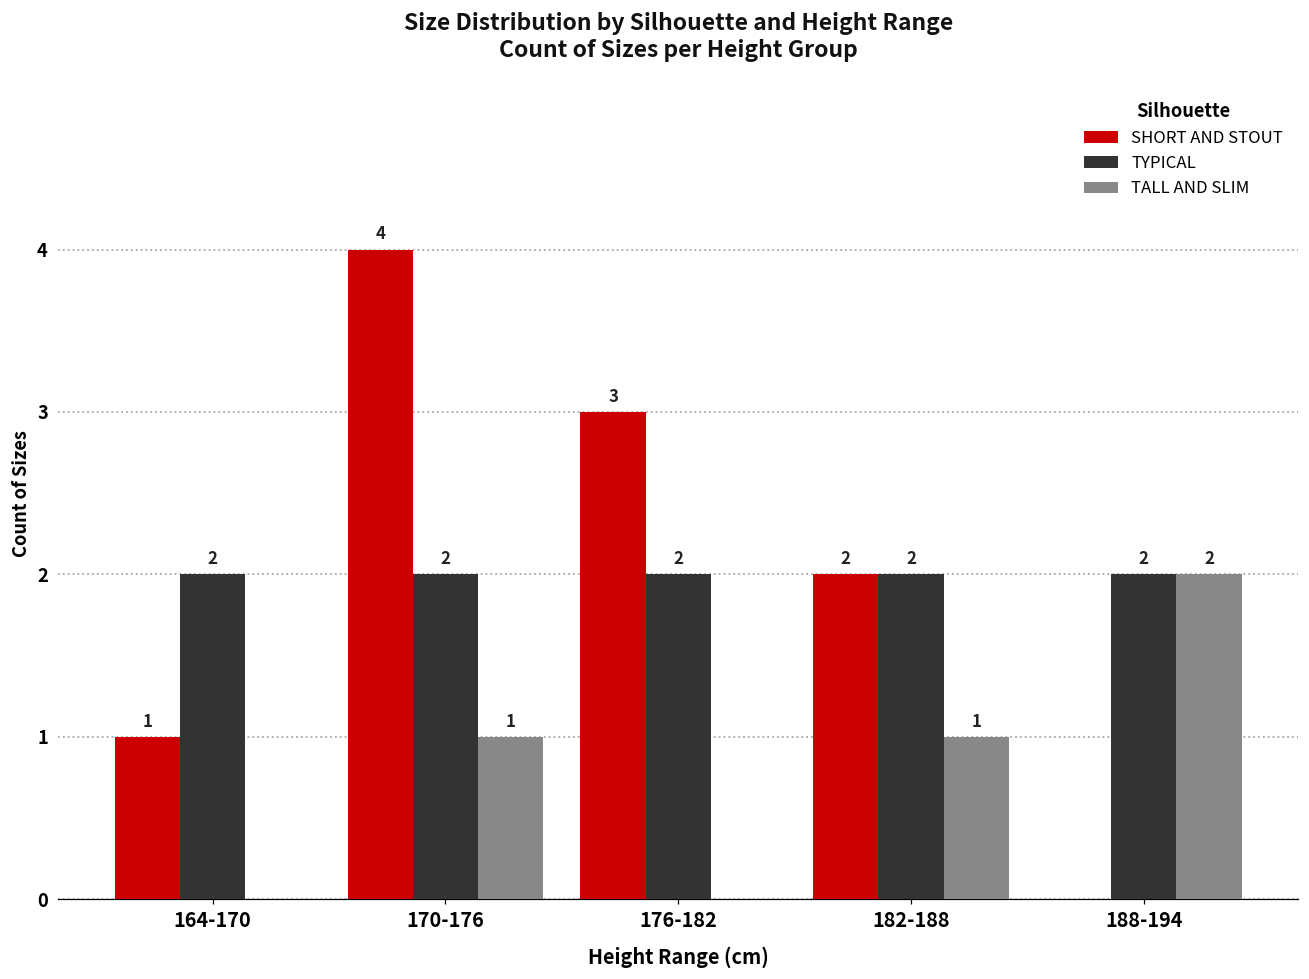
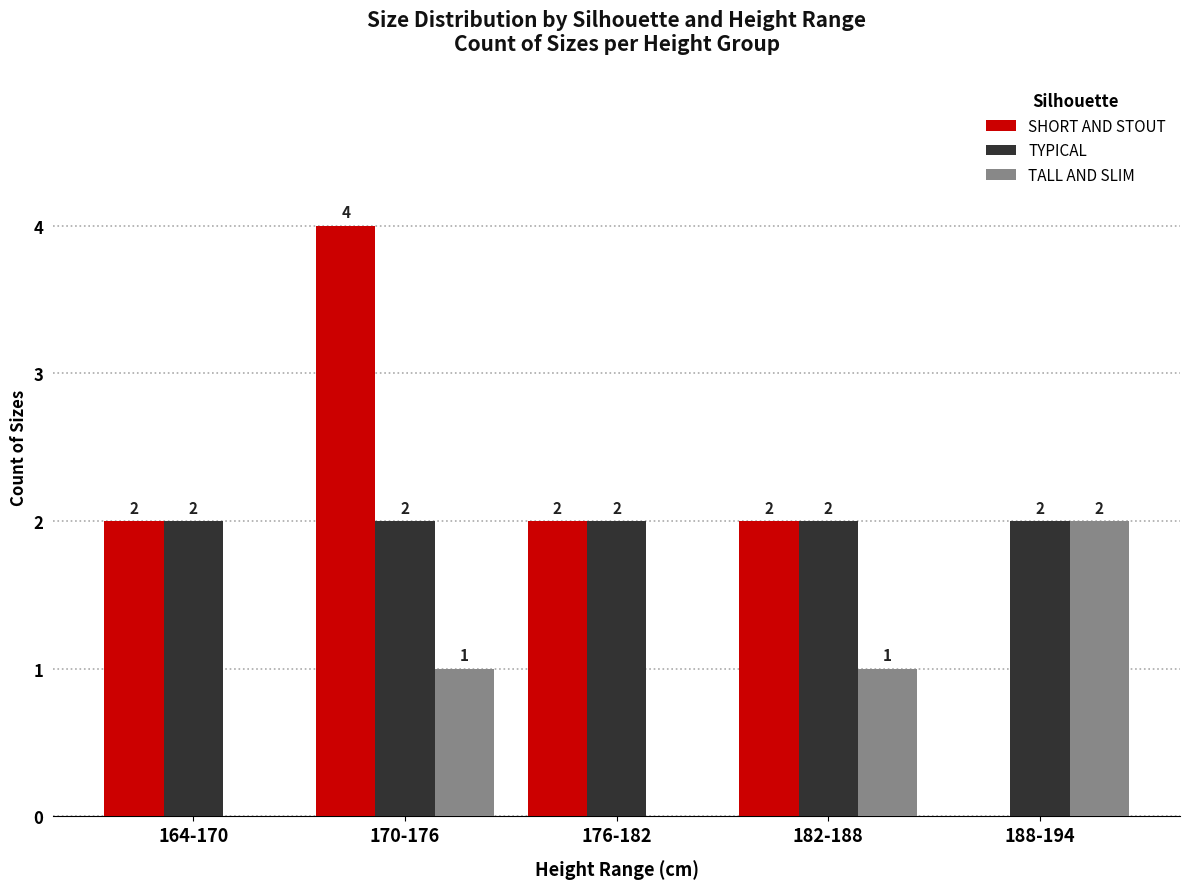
SHORT AND STOUT, 164-170: 1 -> 2
SHORT AND STOUT, 176-182: 3 -> 2
